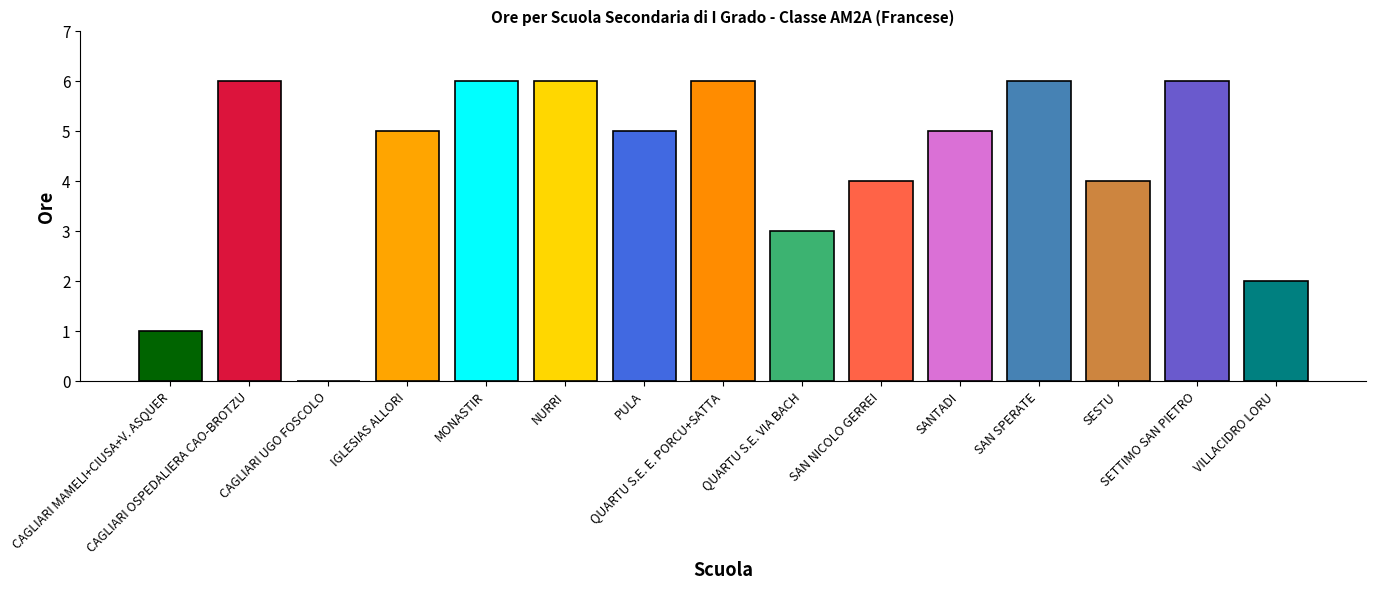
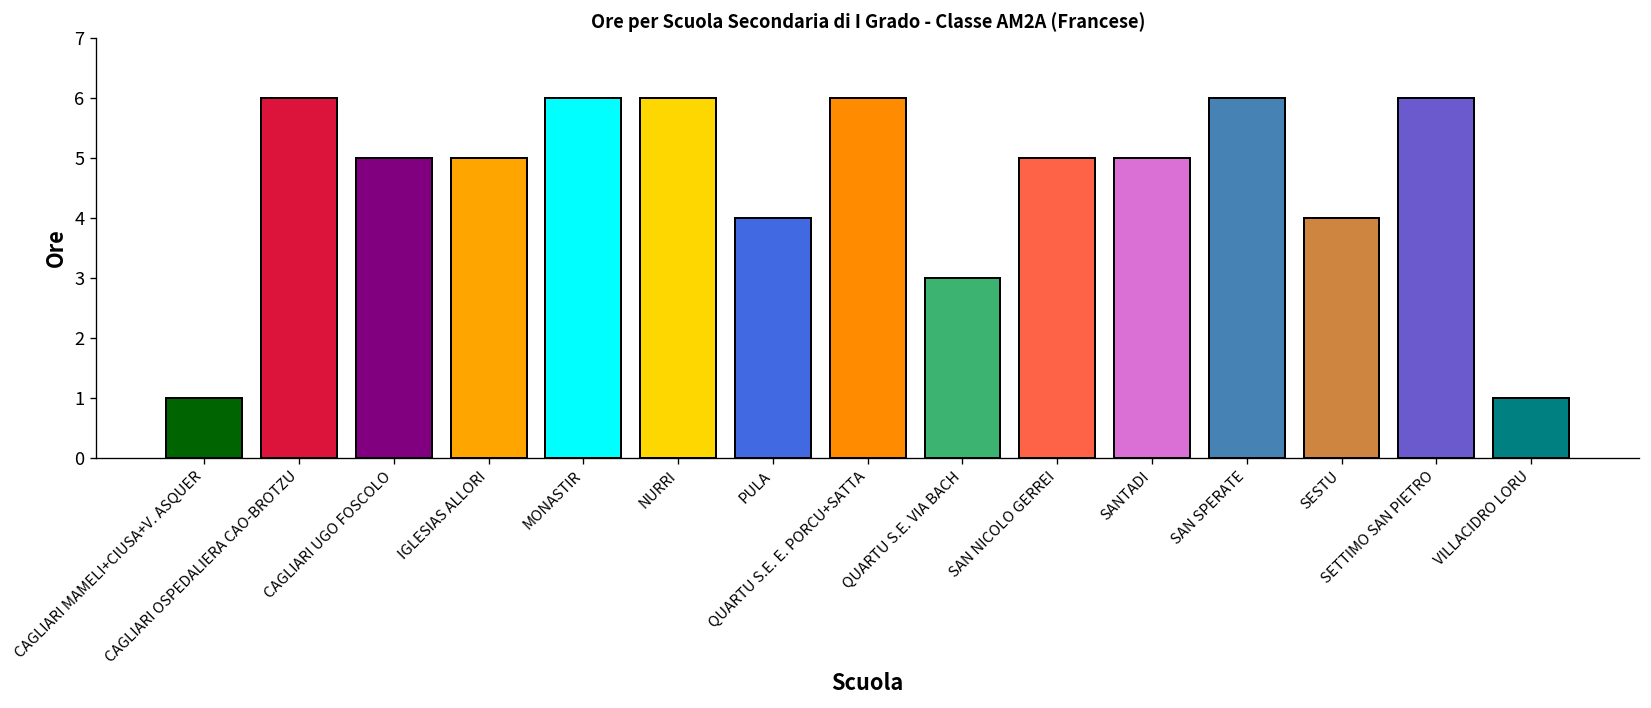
CAGLIARI UGO FOSCOLO: 0 -> 5
PULA: 5 -> 4
SAN NICOLO GERREI: 4 -> 5
VILLACIDRO LORU: 2 -> 1
